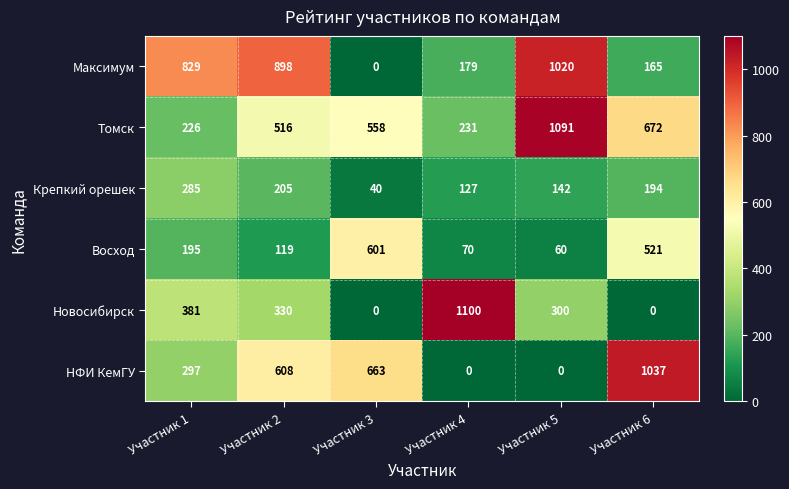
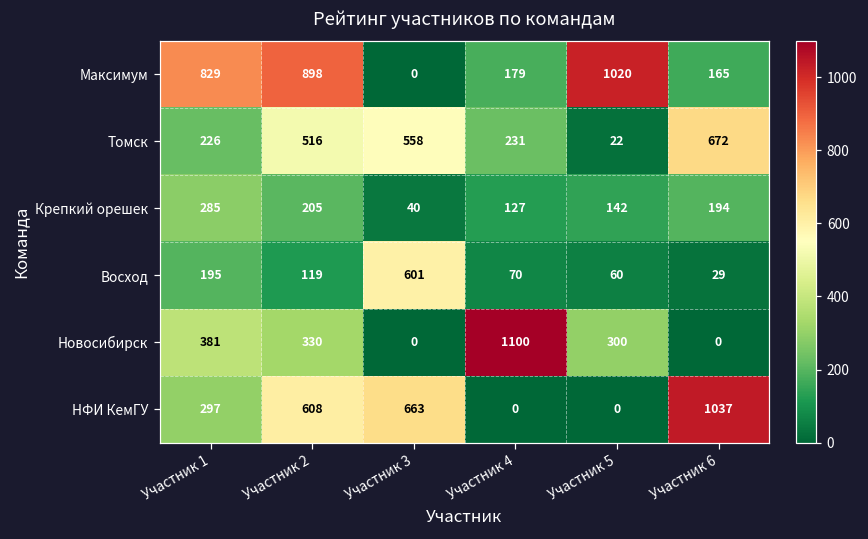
Томск, Участник 5: 1091 -> 22
Восход, Участник 6: 521 -> 29
